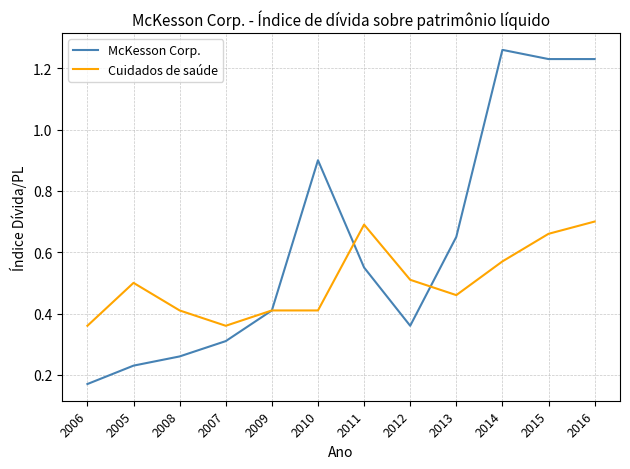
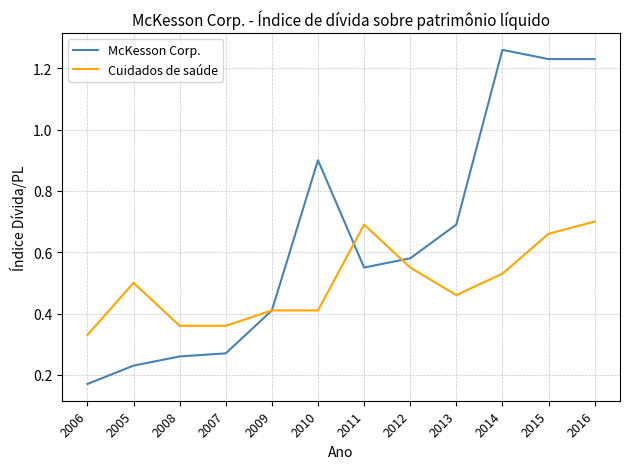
Cuidados de saúde, 2006: 0.36 -> 0.33
Cuidados de saúde, 2008: 0.41 -> 0.36
McKesson Corp., 2007: 0.31 -> 0.27
McKesson Corp., 2012: 0.36 -> 0.58
Cuidados de saúde, 2012: 0.51 -> 0.55
McKesson Corp., 2013: 0.65 -> 0.69
Cuidados de saúde, 2014: 0.57 -> 0.53
